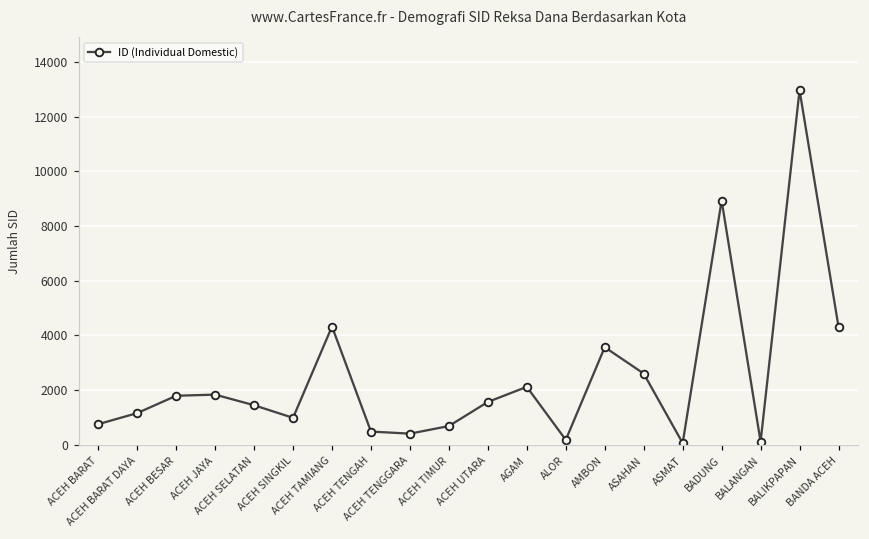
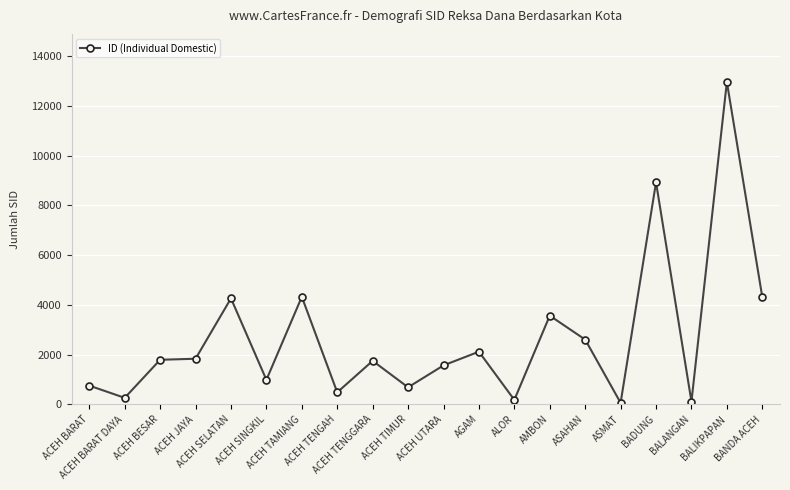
ACEH BARAT DAYA: 1200 -> 300
ACEH SELATAN: 1400 -> 4300
ACEH TENGGARA: 400 -> 1700
